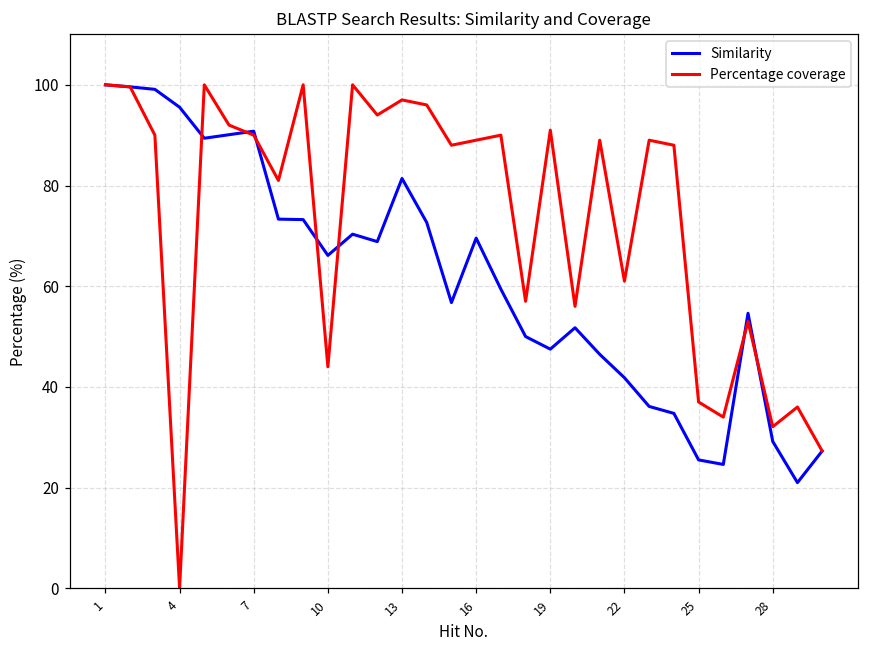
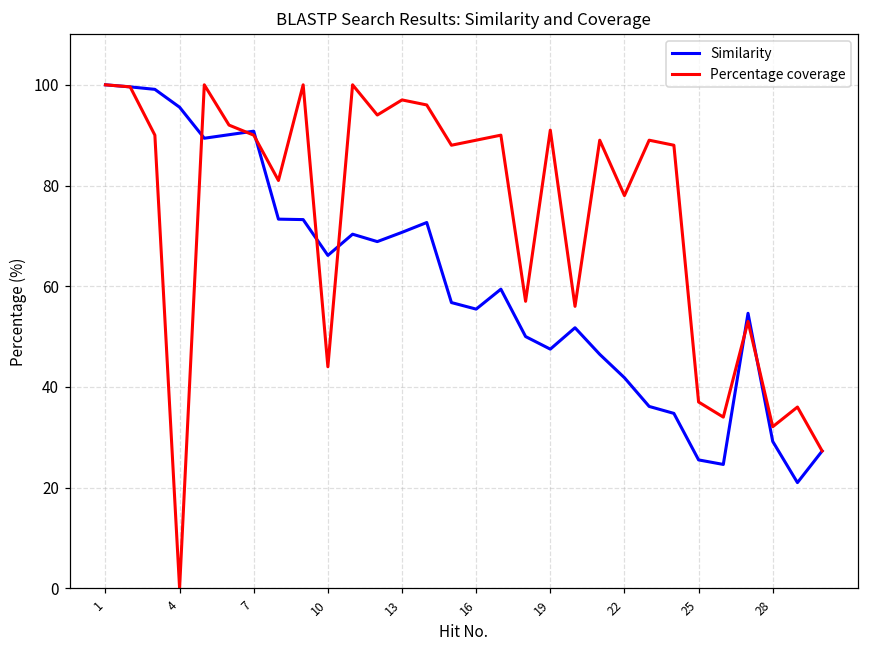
Similarity, 13: 81 -> 71
Similarity, 16: 70 -> 55
Percentage coverage, 22: 61 -> 78
